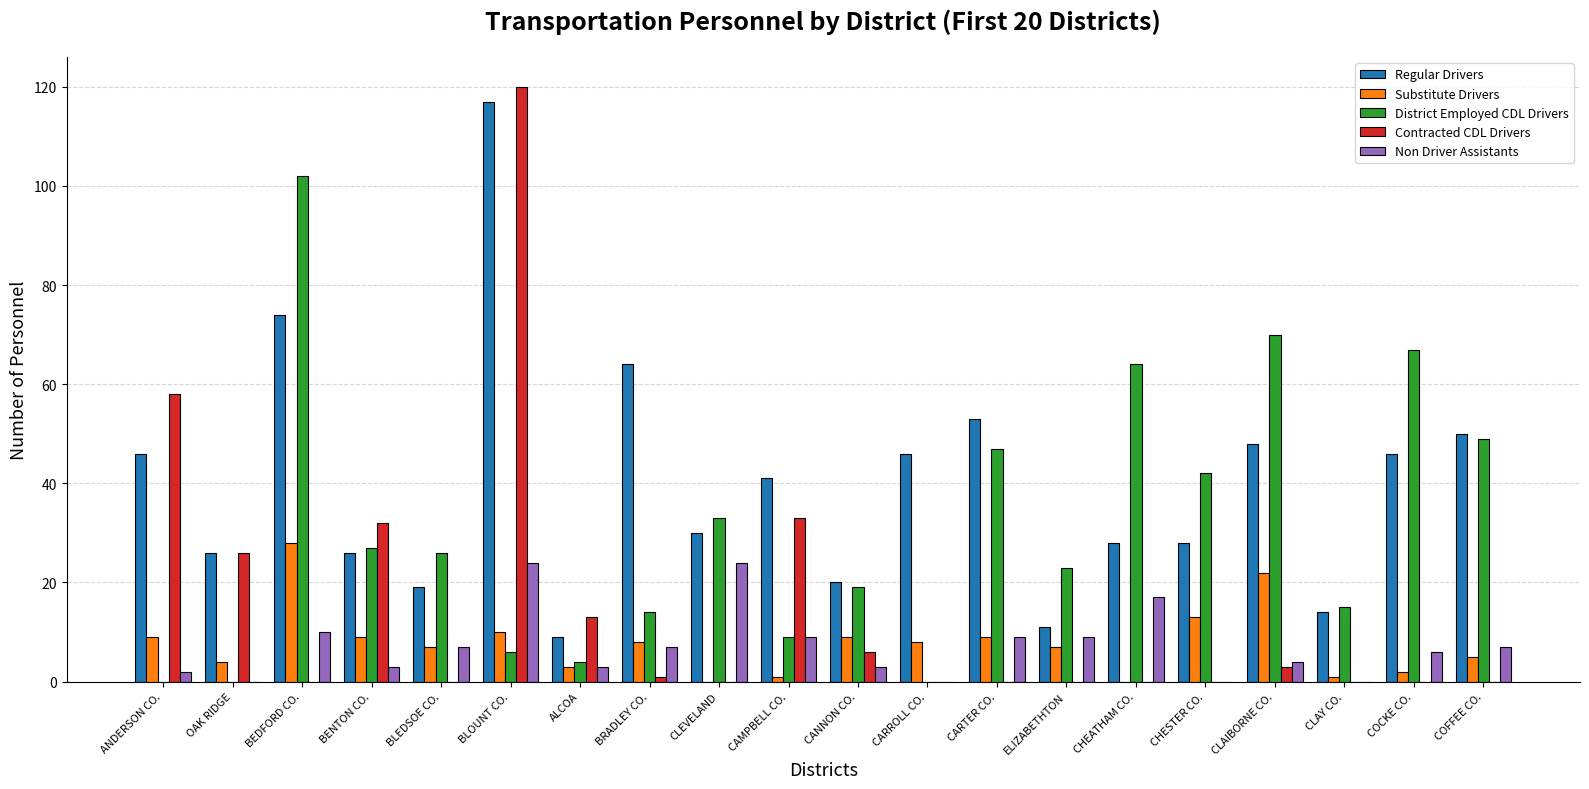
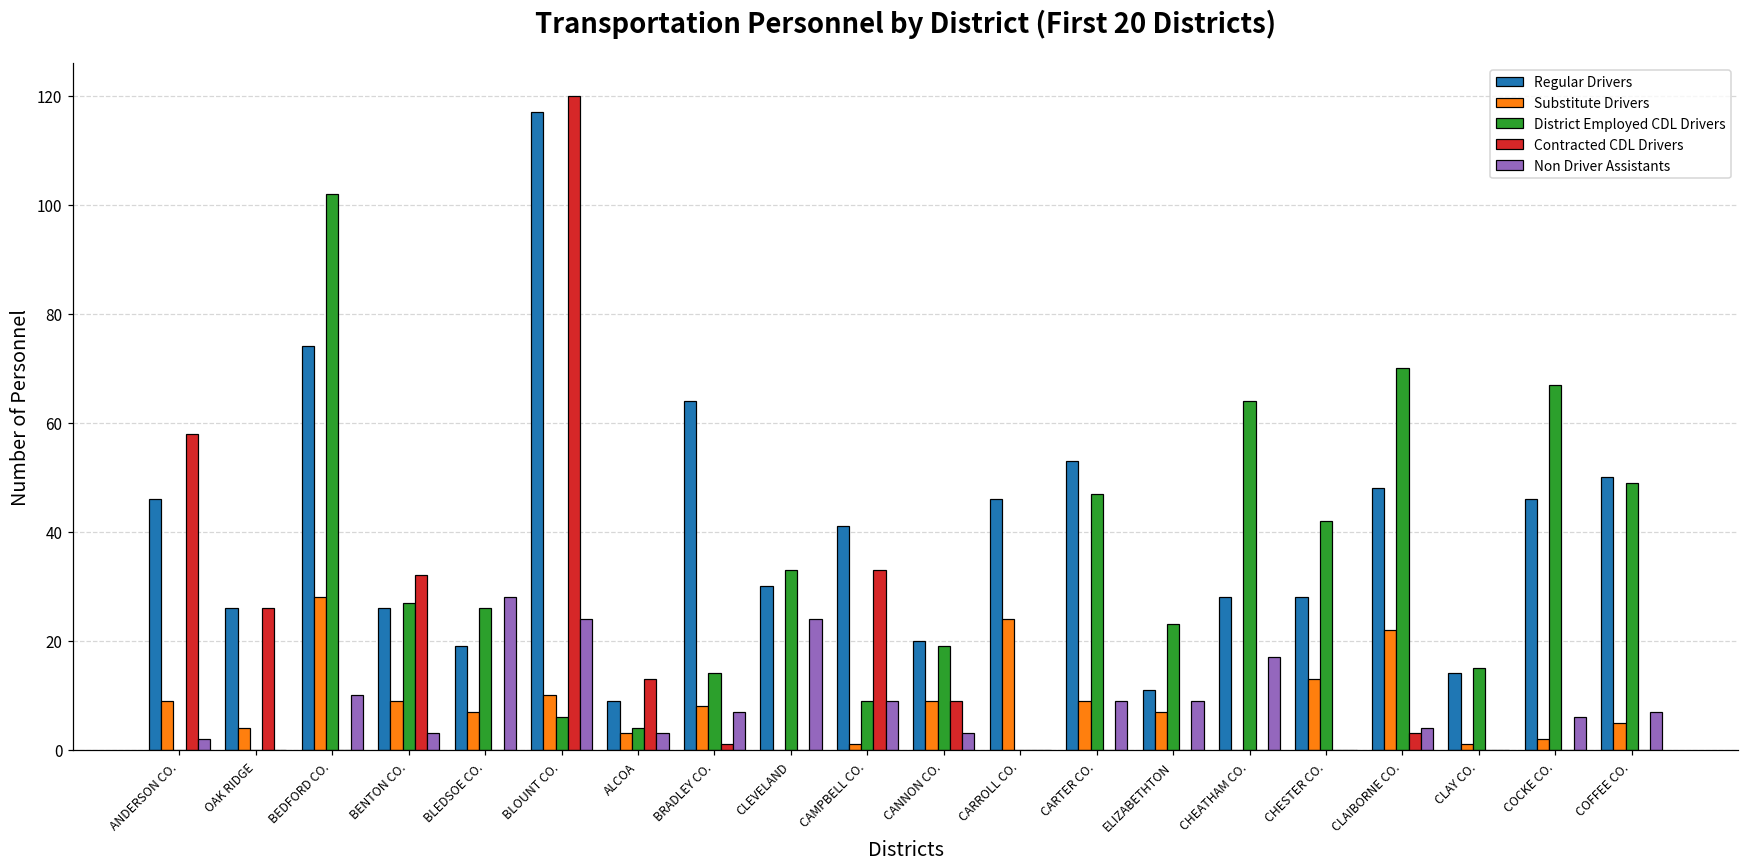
Non Driver Assistants, BLEDSOE CO.: 7 -> 28
Contracted CDL Drivers, CANNON CO.: 6 -> 9
Substitute Drivers, CARROLL CO.: 8 -> 24
